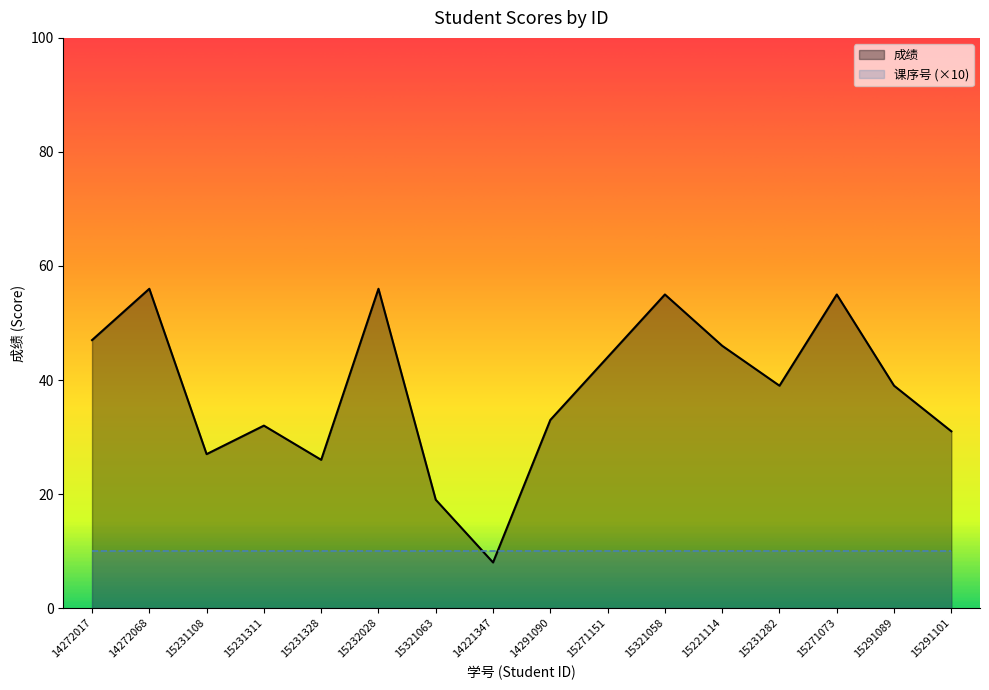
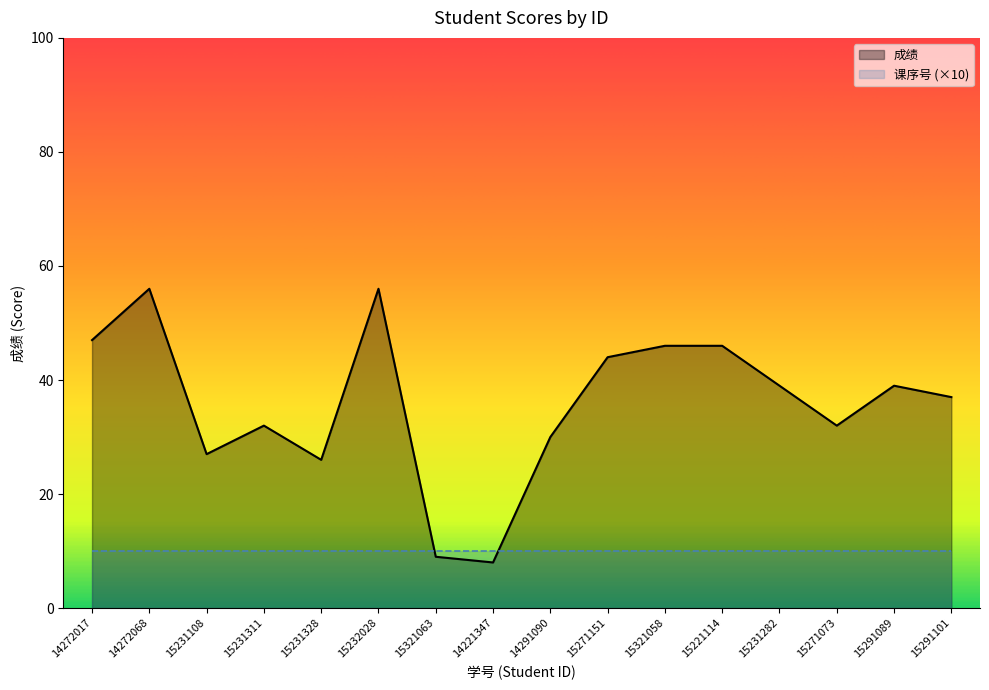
成绩, 15321063: 19 -> 9
成绩, 14291090: 33 -> 30
成绩, 15321058: 55 -> 46
成绩, 15271073: 55 -> 32
成绩, 15291101: 31 -> 37
